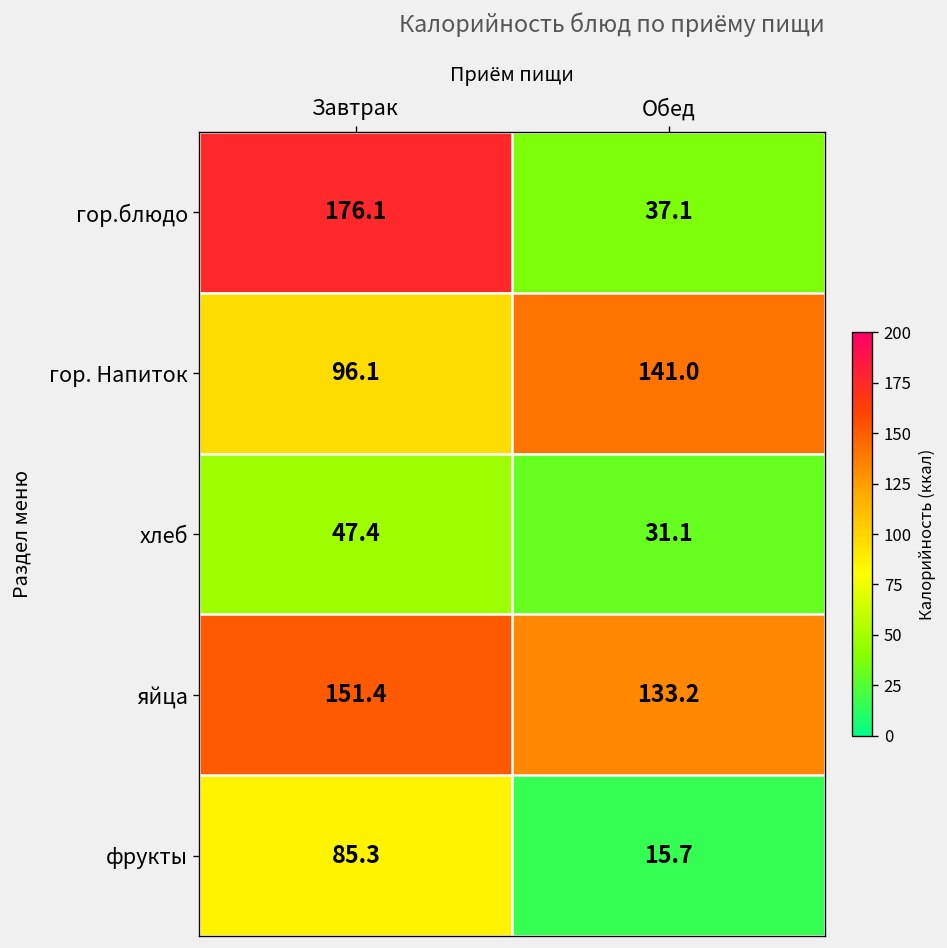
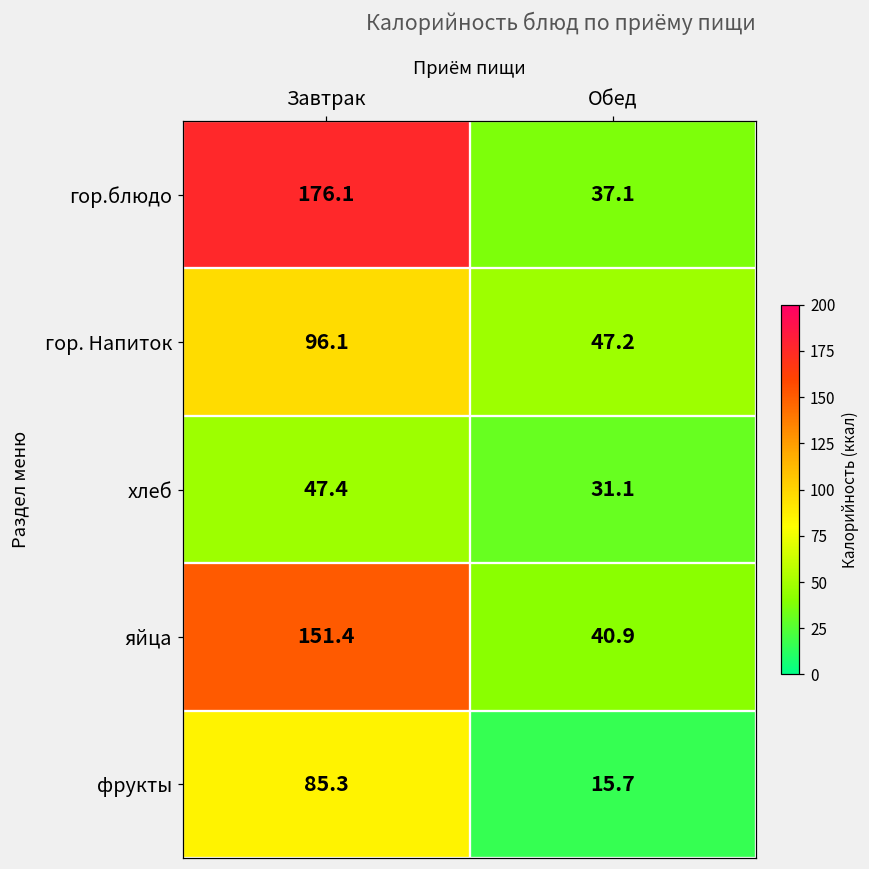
гор. Напиток, Обед: 141.0 -> 47.2
яйца, Обед: 133.2 -> 40.9
